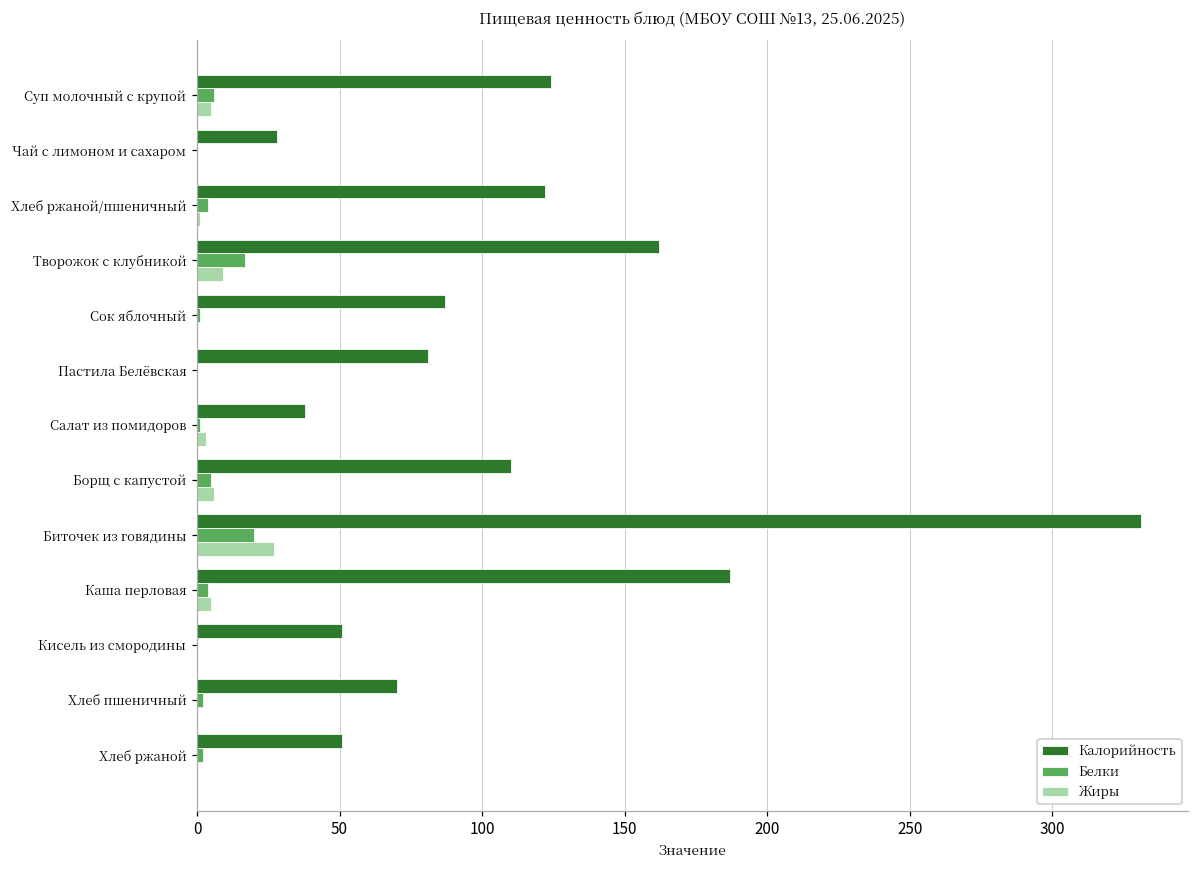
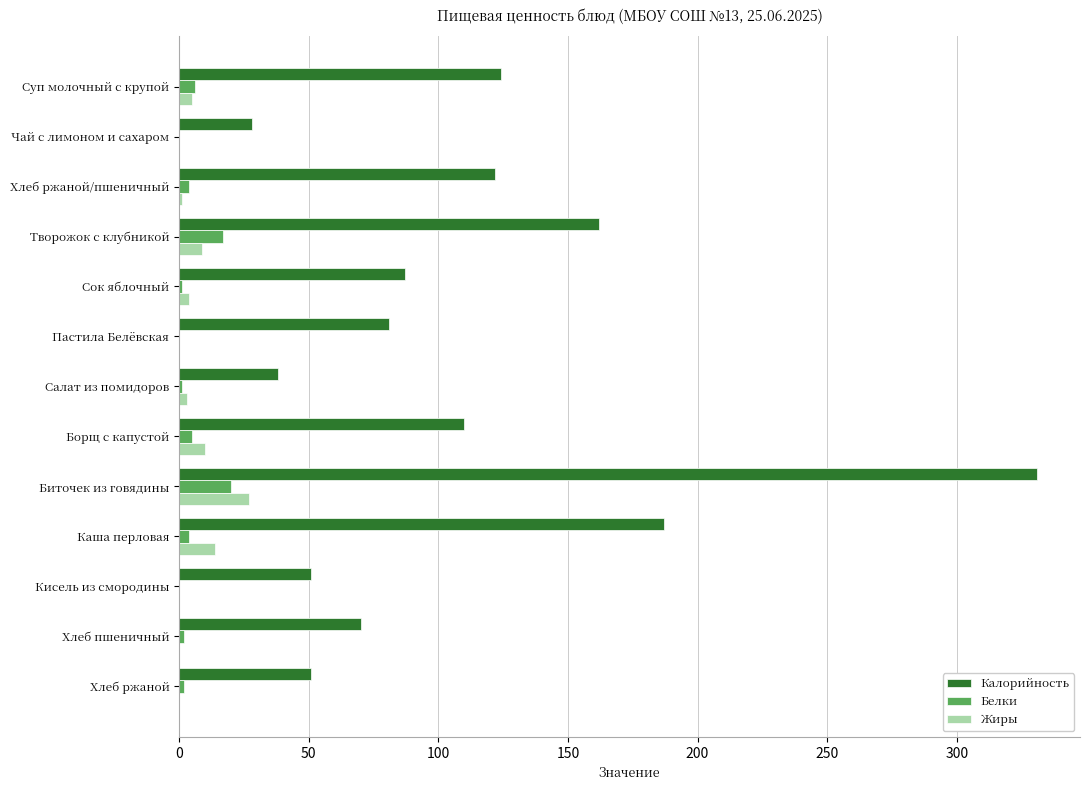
Жиры, Сок яблочный: 0 -> 4
Жиры, Борщ с капустой: 6 -> 10
Жиры, Каша перловая: 5 -> 14
